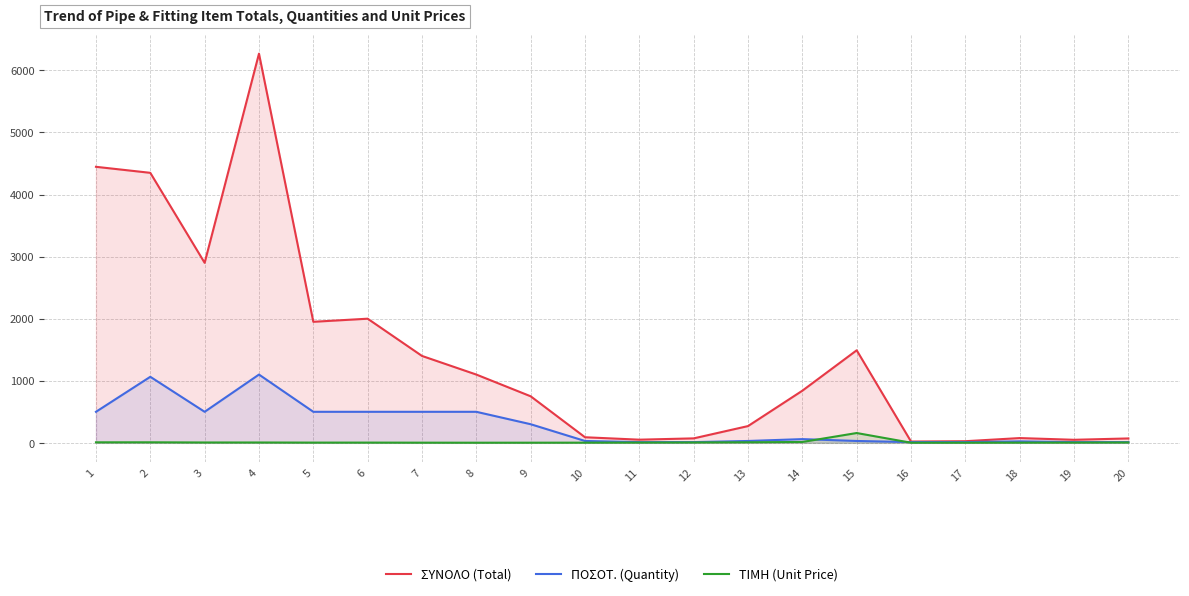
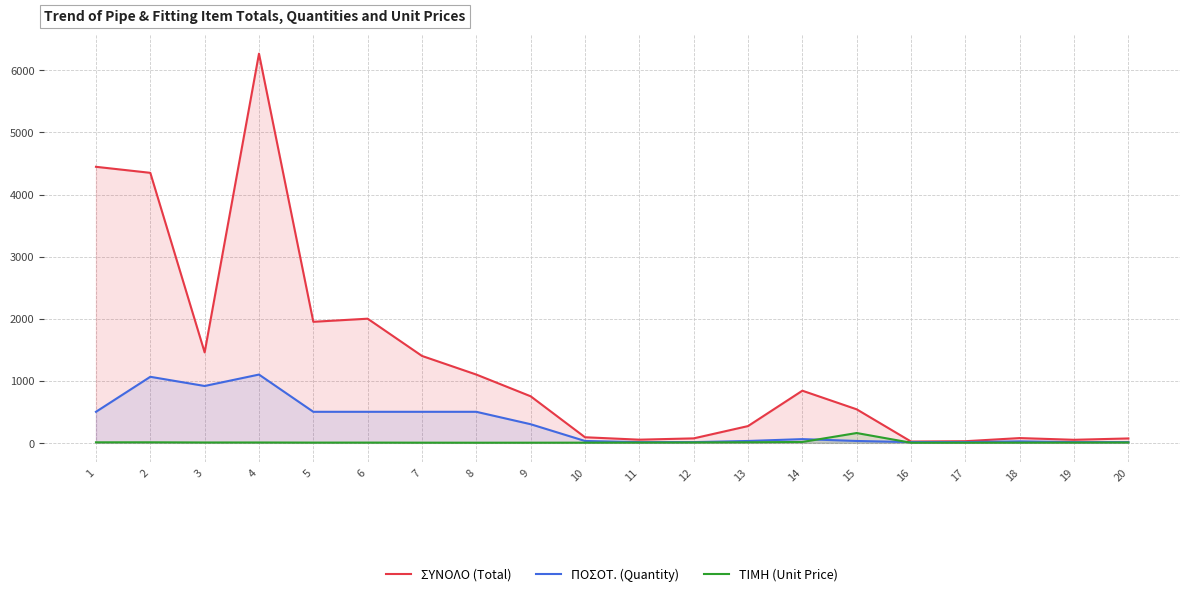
ΣΥΝΟΛΟ (Total), 3: 2900 -> 1500
ΠΟΣΟΤ. (Quantity), 3: 500 -> 900
ΣΥΝΟΛΟ (Total), 15: 1500 -> 500
